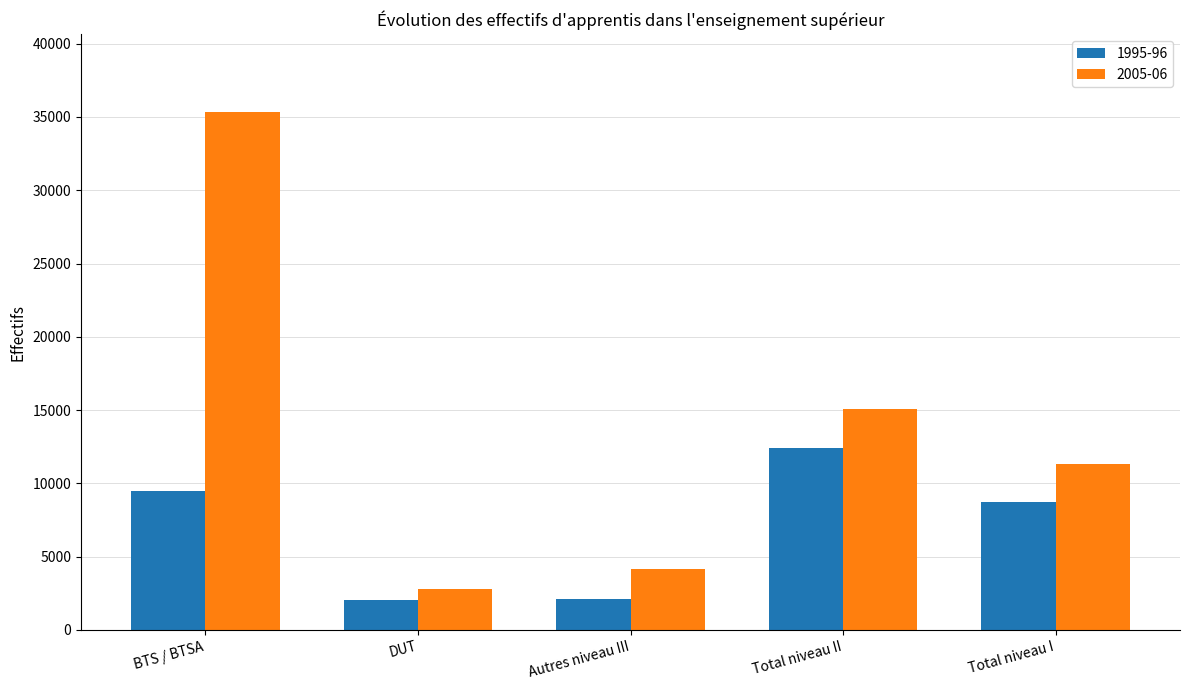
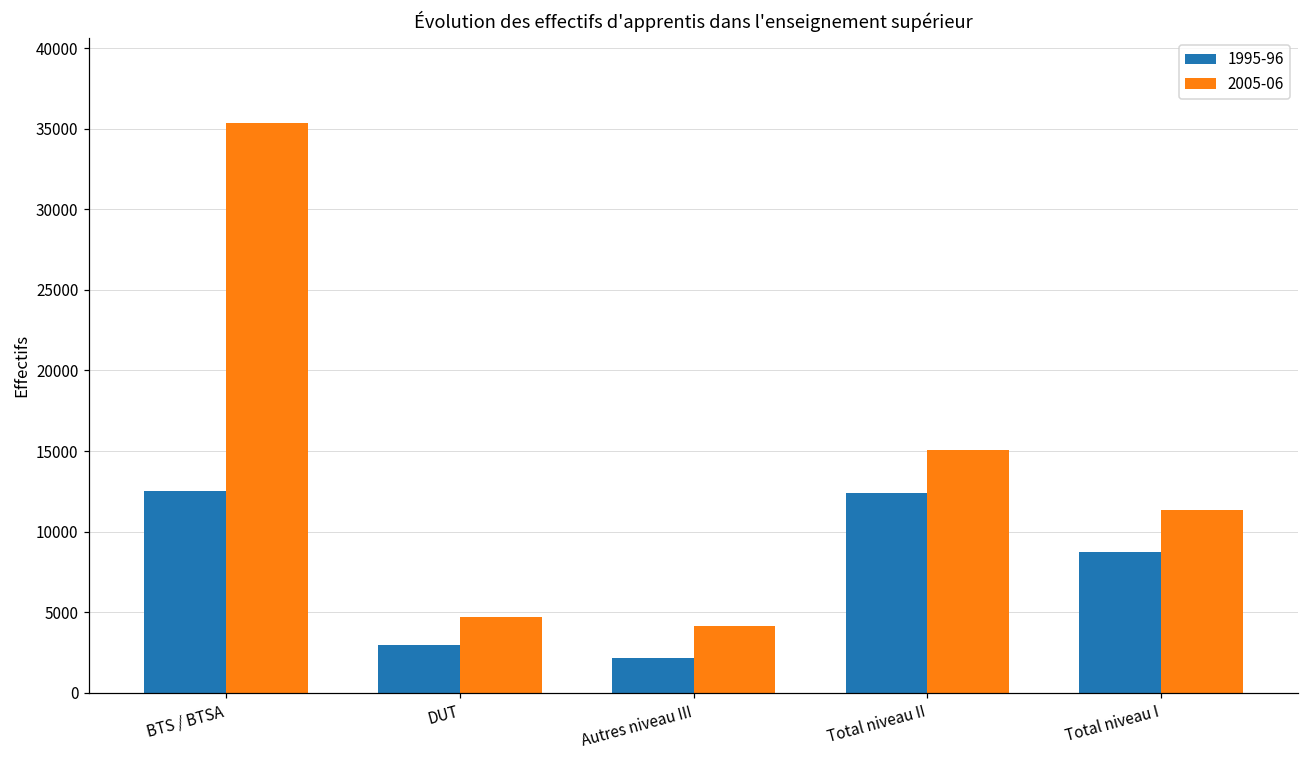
1995-96, BTS / BTSA: 9500 -> 12500
1995-96, DUT: 2100 -> 3000
2005-06, DUT: 2800 -> 4700
